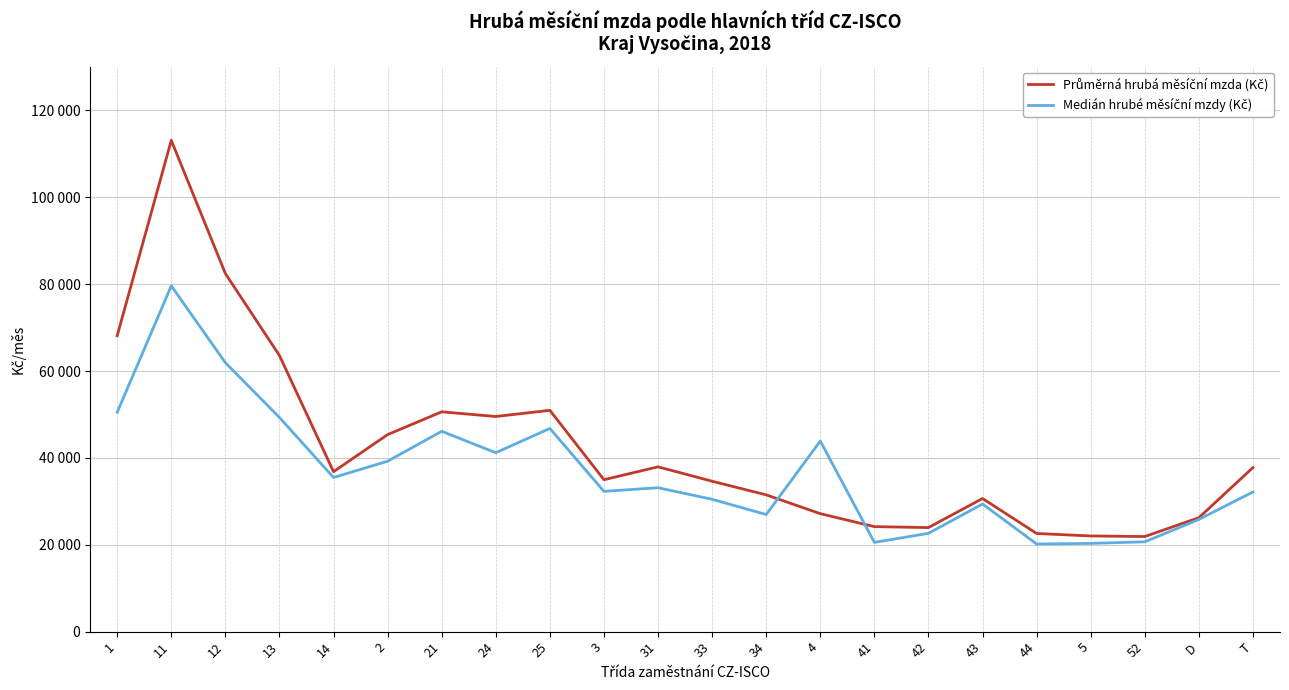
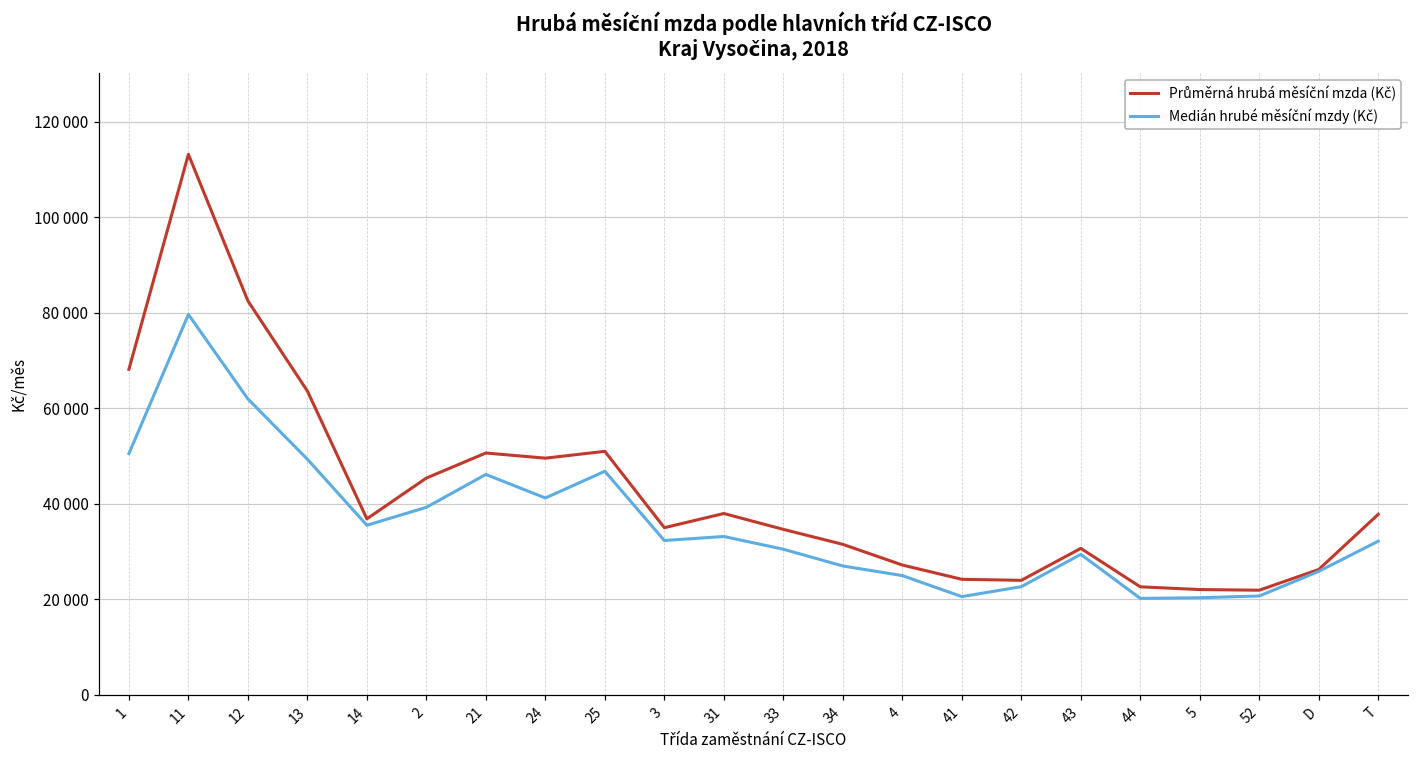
Medián hrubé měsíční mzdy (Kč), 4: 44000 -> 25000
